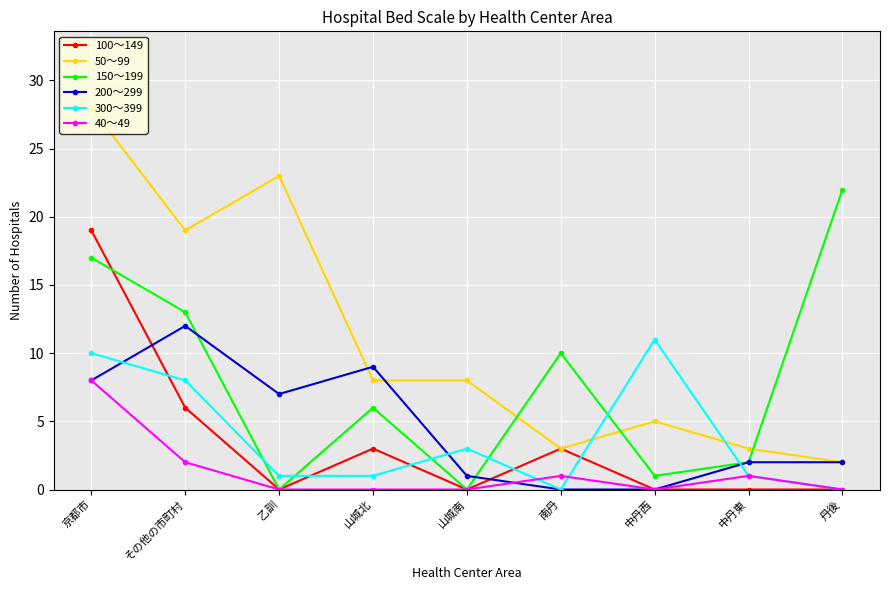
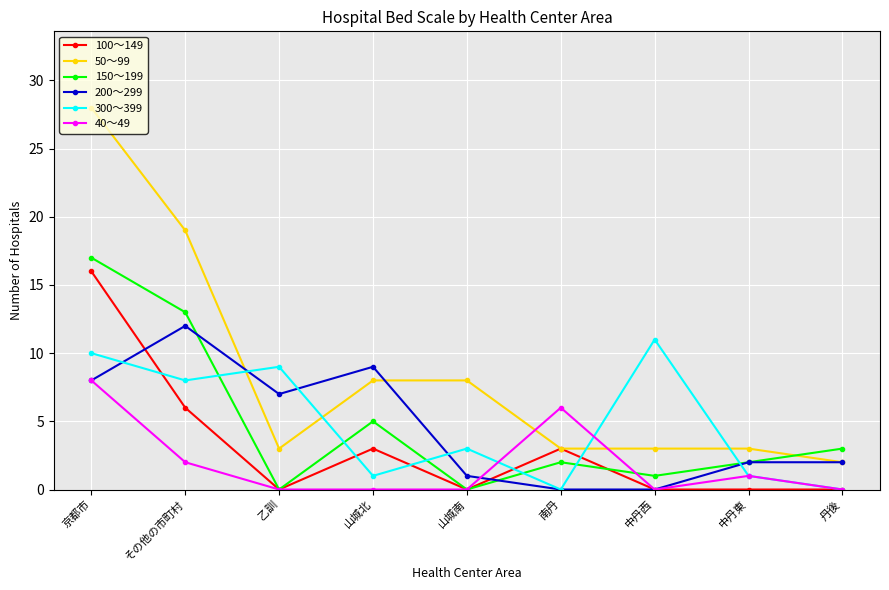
100～149, 京都市: 19 -> 16
50～99, 乙訓: 23 -> 3
300～399, 乙訓: 1 -> 9
150～199, 山城北: 6 -> 5
150～199, 南丹: 10 -> 2
40～49, 南丹: 1 -> 6
50～99, 中丹西: 5 -> 3
150～199, 丹後: 22 -> 3
